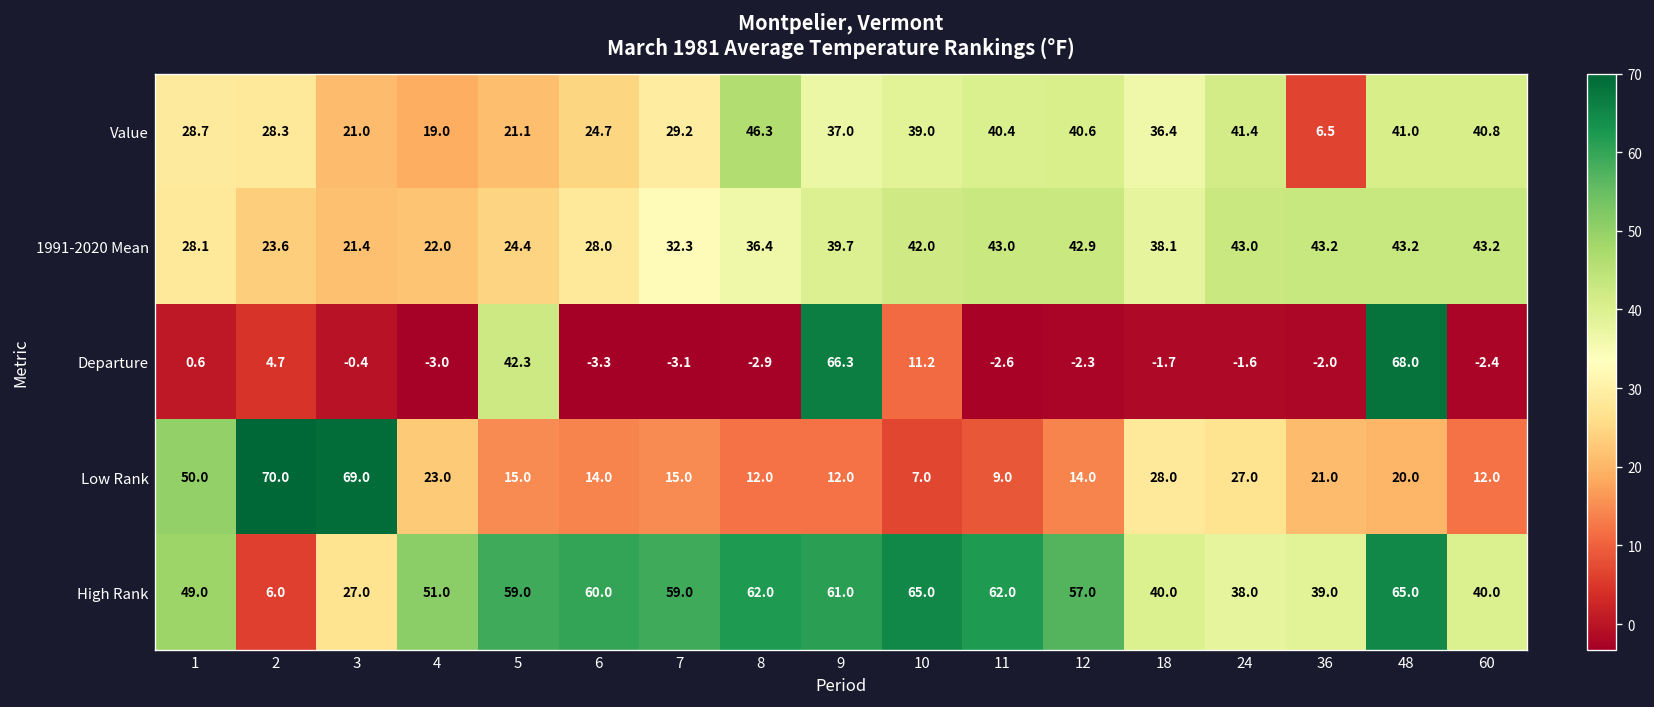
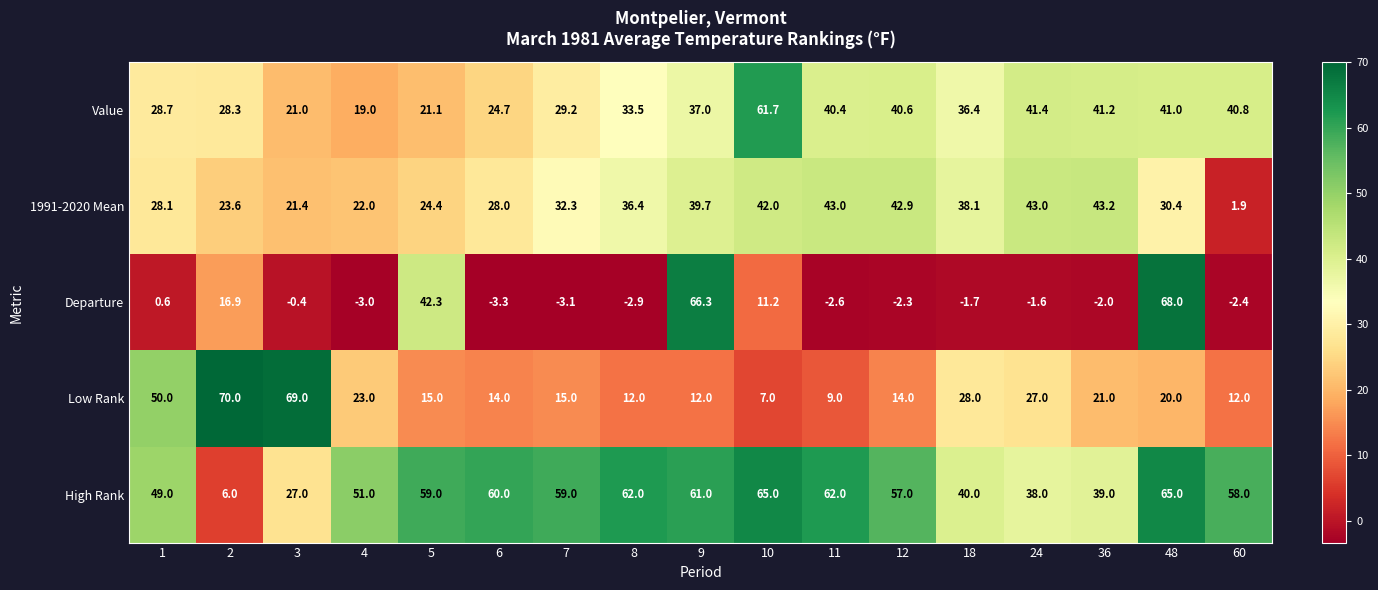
Value, 8: 46.3 -> 33.5
Value, 10: 39.0 -> 61.7
Value, 36: 6.5 -> 41.2
1991-2020 Mean, 48: 43.2 -> 30.4
1991-2020 Mean, 60: 43.2 -> 1.9
Departure, 2: 4.7 -> 16.9
High Rank, 60: 40.0 -> 58.0
